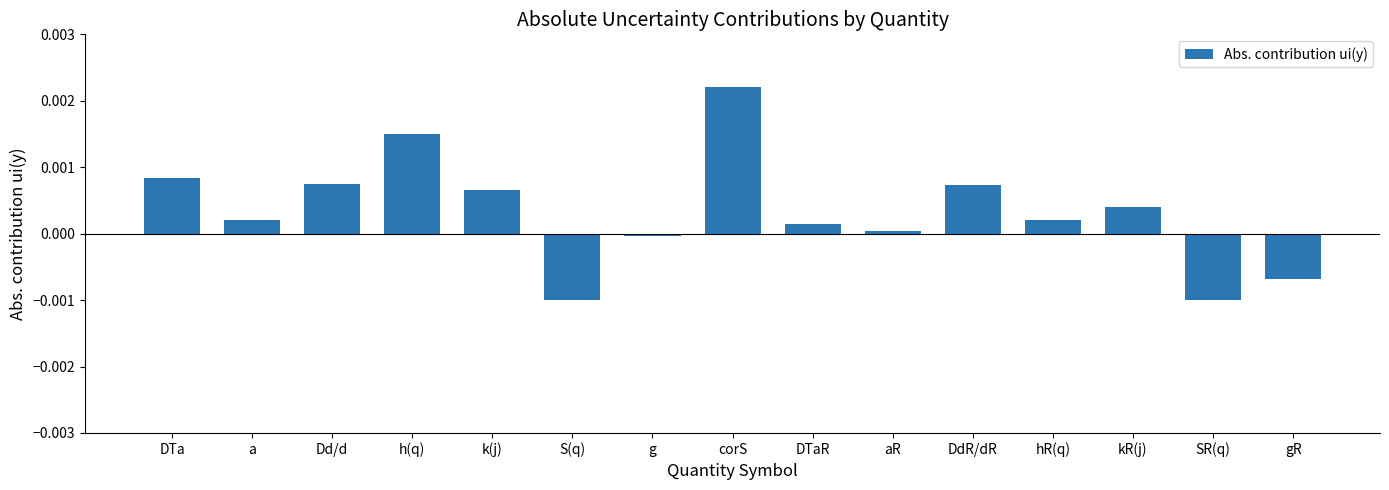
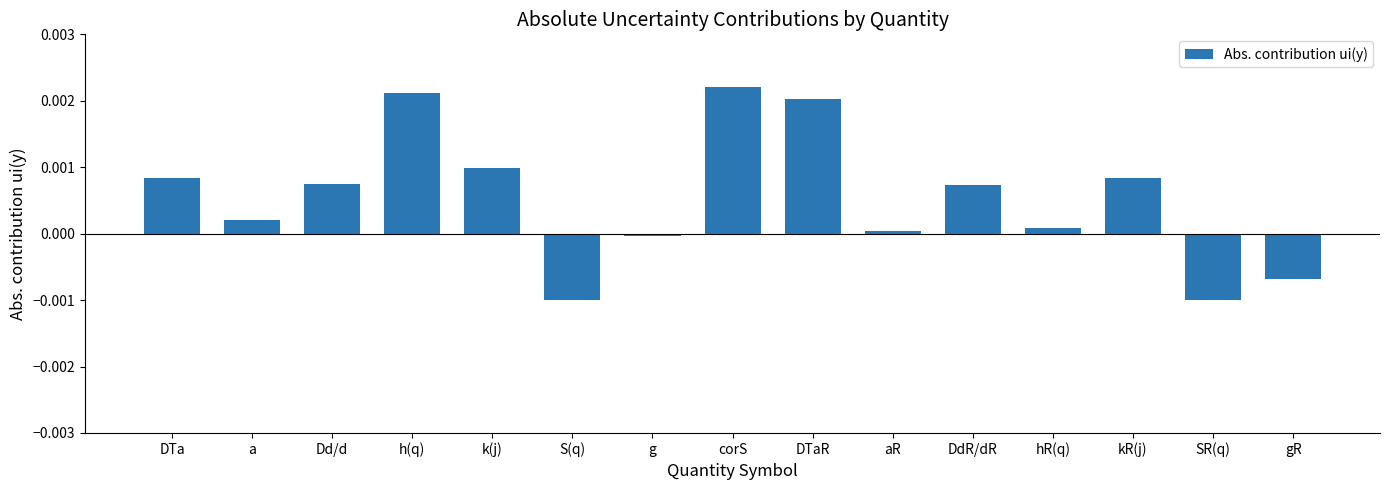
h(q): 0.0015 -> 0.0021
k(j): 0.0007 -> 0.0010
DTaR: 0.0001 -> 0.0020
hR(q): 0.0002 -> 0.0001
kR(j): 0.0004 -> 0.0008
